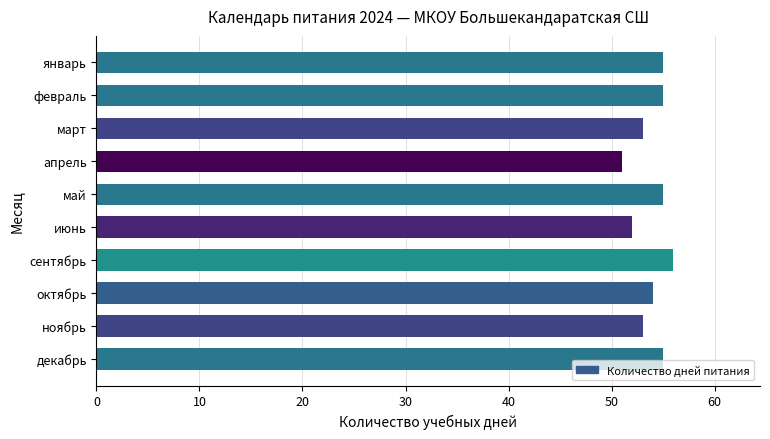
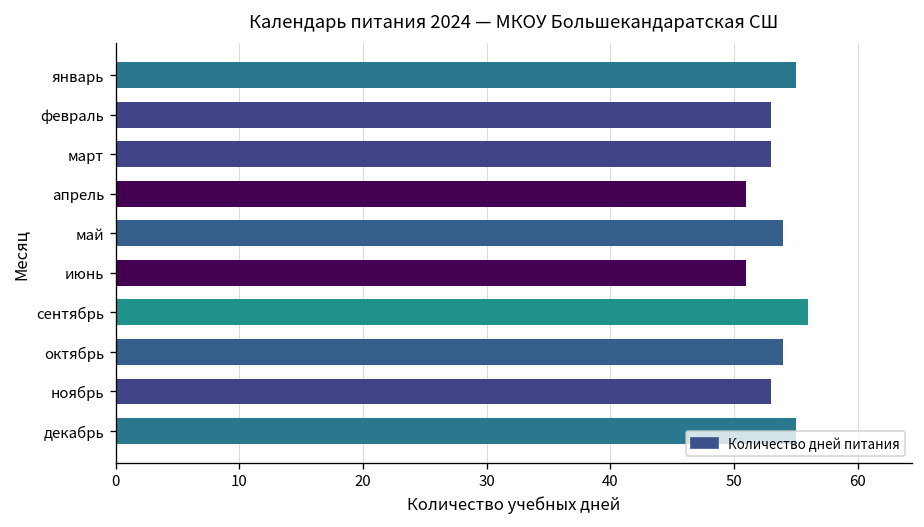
февраль: 55 -> 53
май: 55 -> 54
июнь: 52 -> 51
